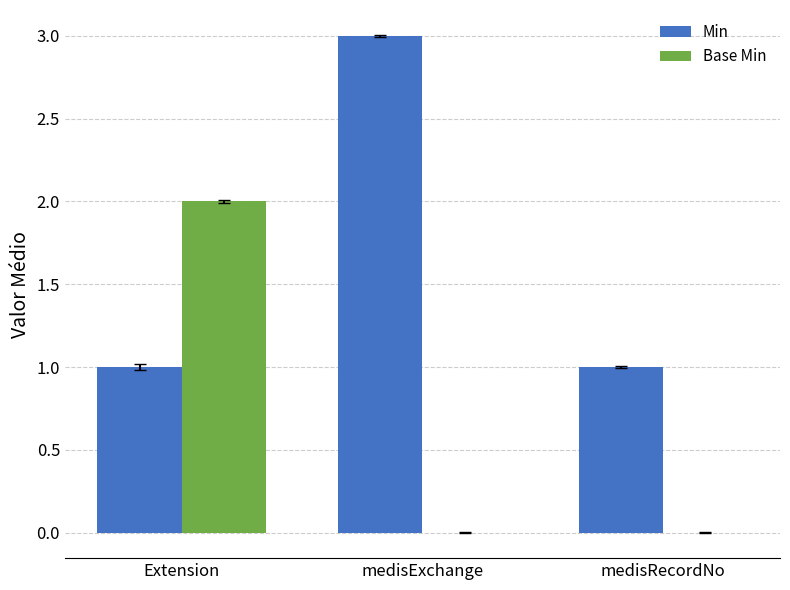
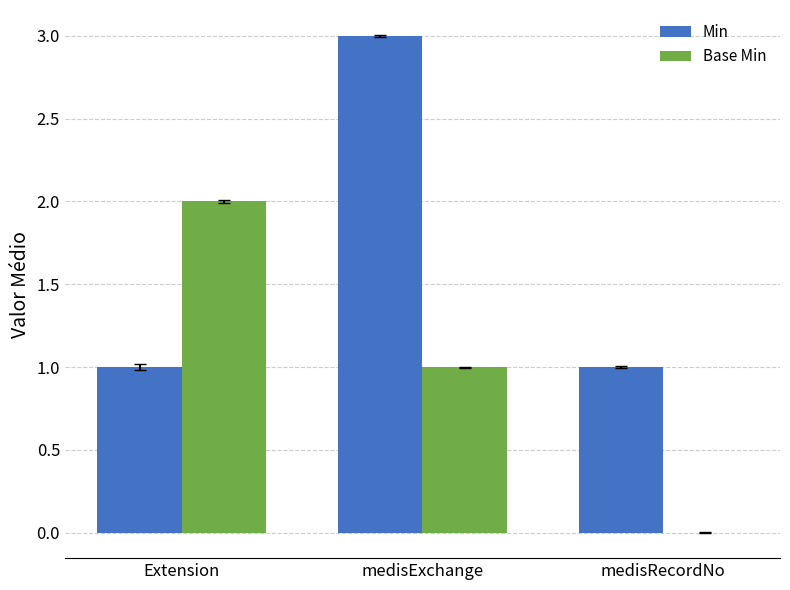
Base Min, medisExchange: 0 -> 1
